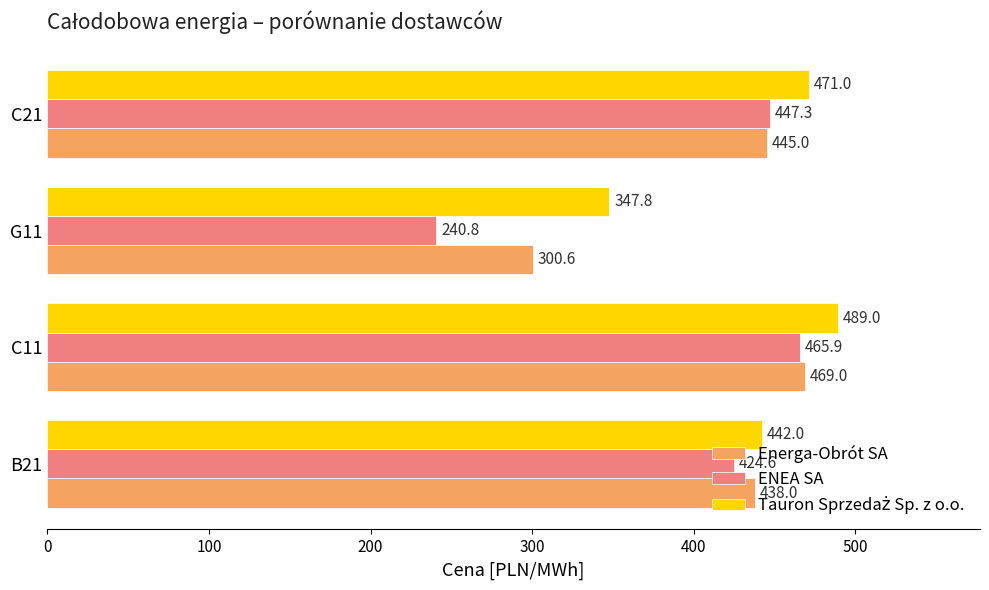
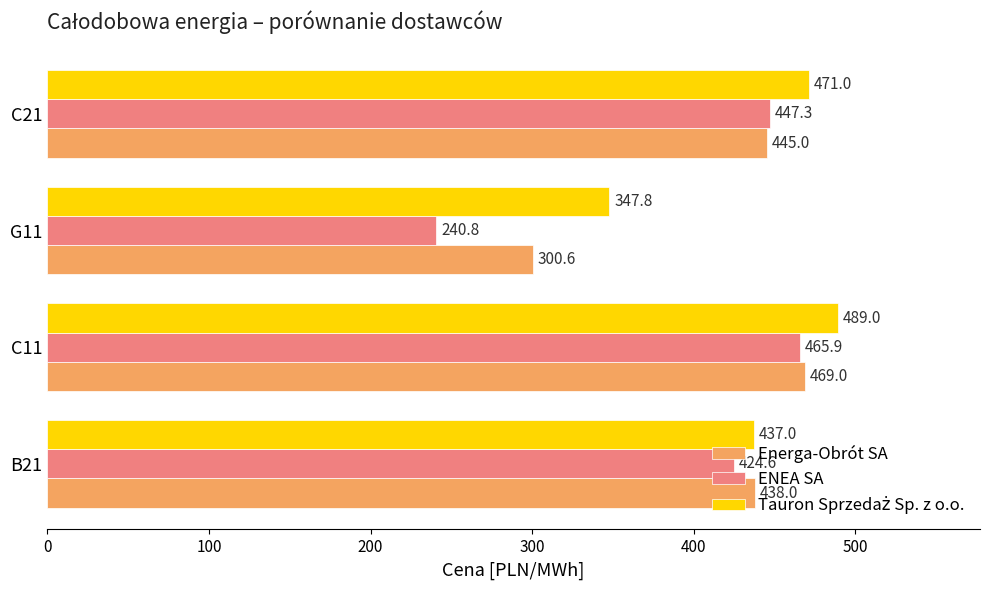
Tauron Sprzedaż Sp. z o.o., B21: 442.0 -> 437.0
